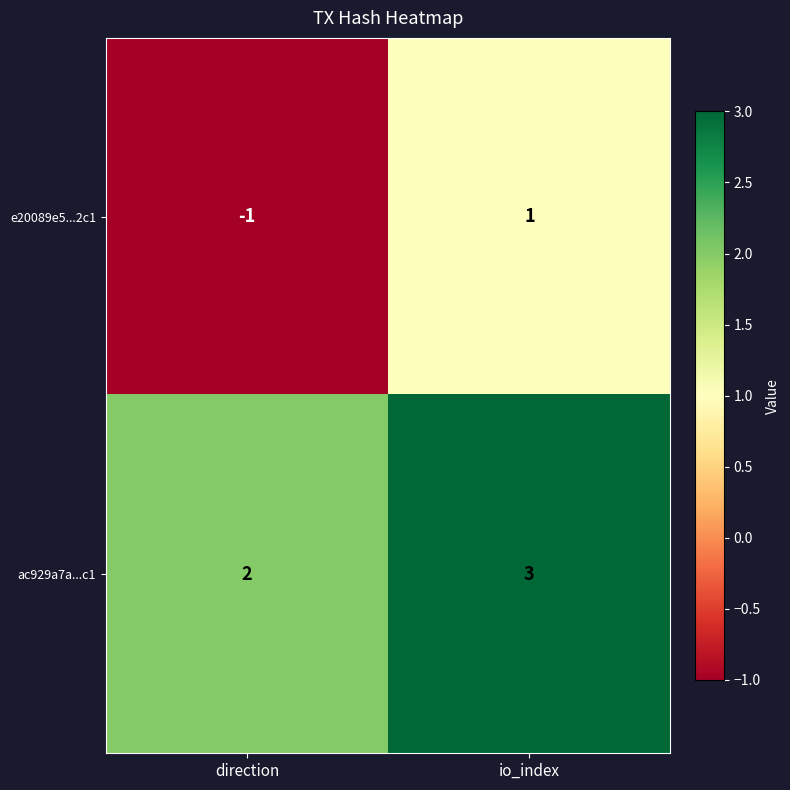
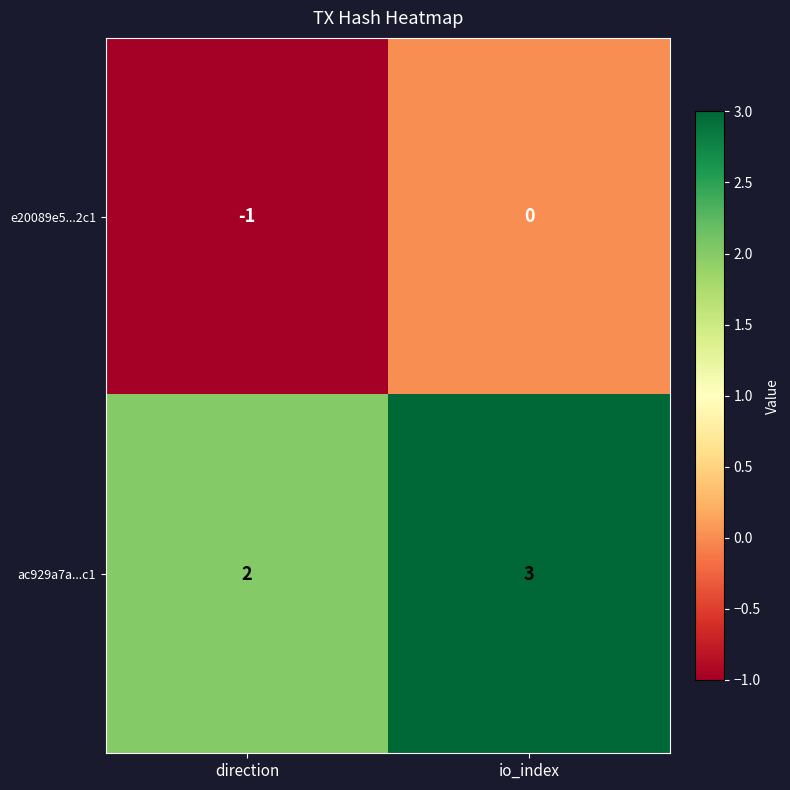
e20089e5...2c1, io_index: 1 -> 0
